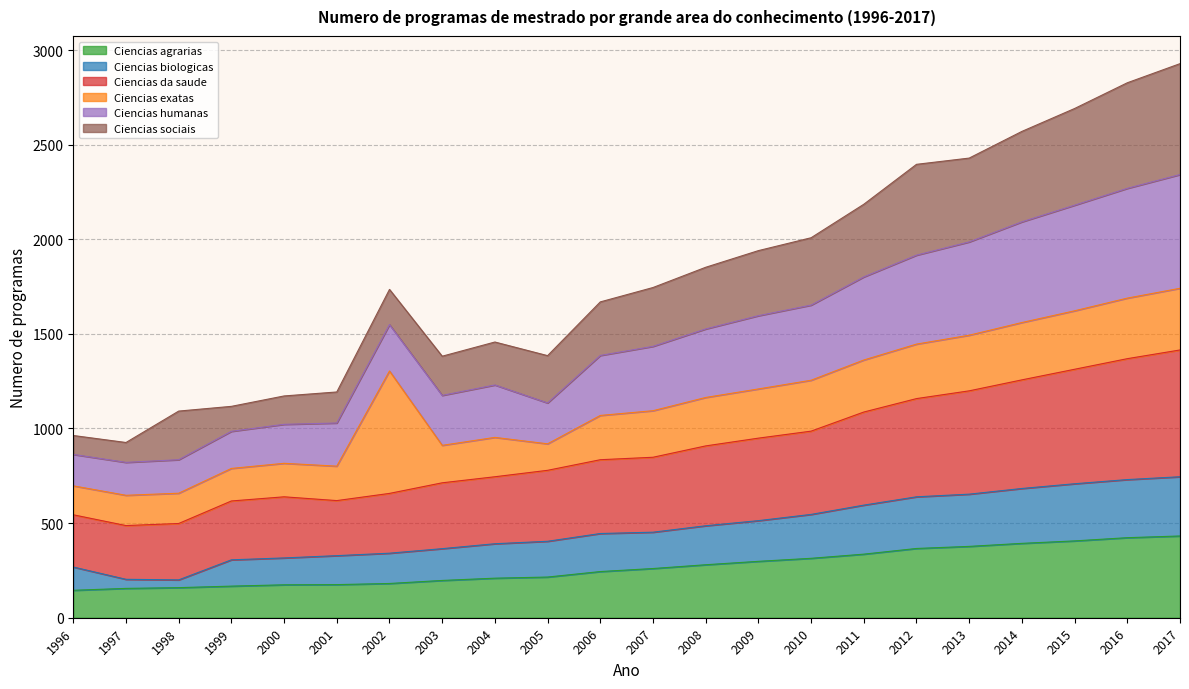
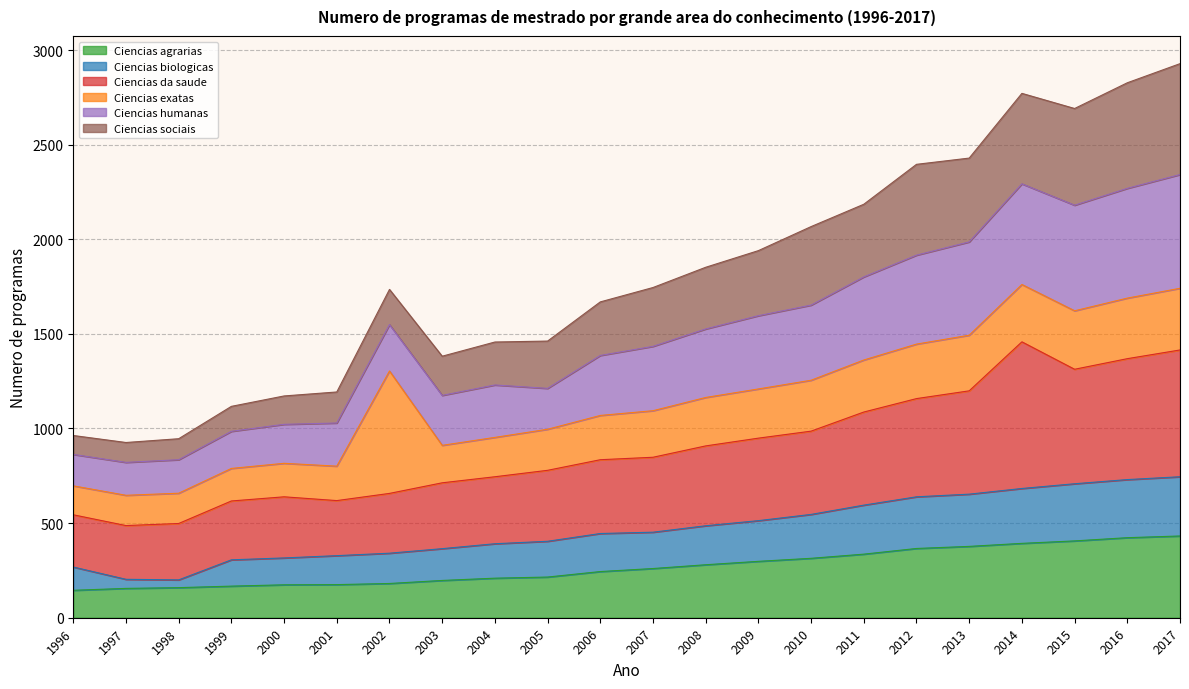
Ciencias sociais, 1998: 260 -> 110
Ciencias exatas, 2005: 140 -> 220
Ciencias sociais, 2010: 360 -> 420
Ciencias da saude, 2014: 570 -> 780
